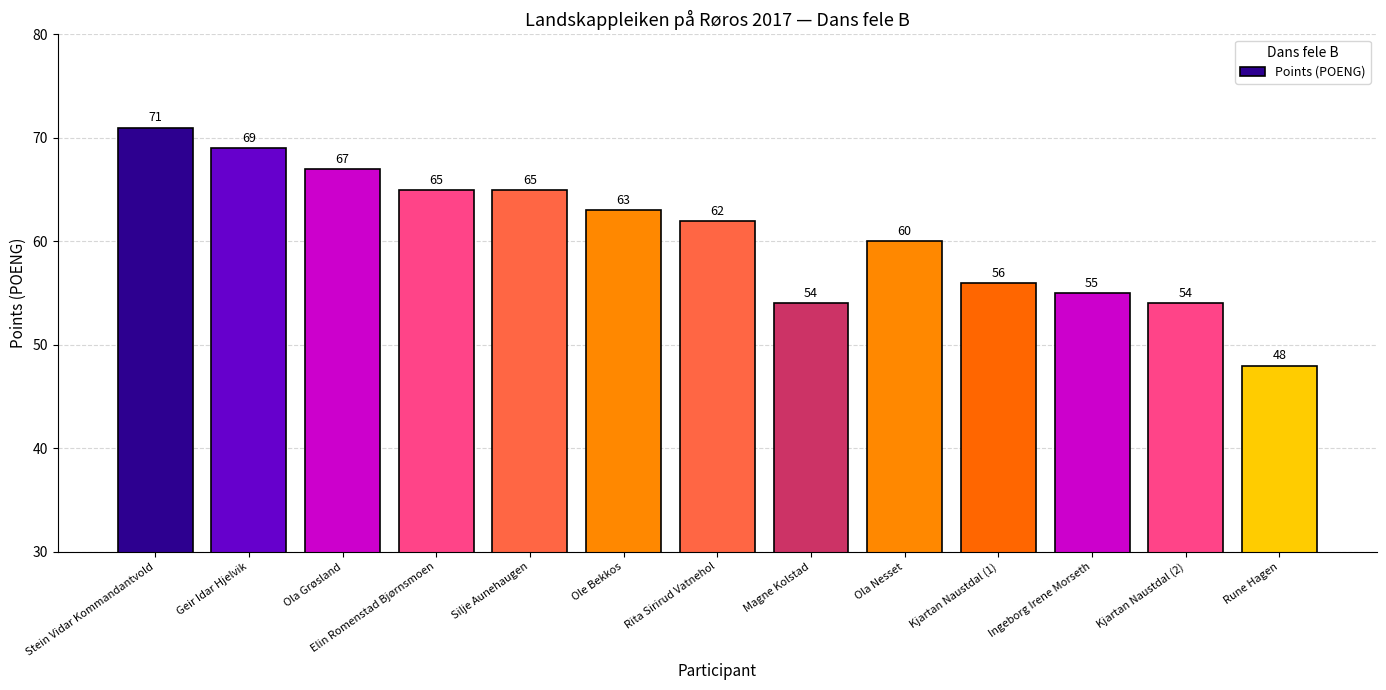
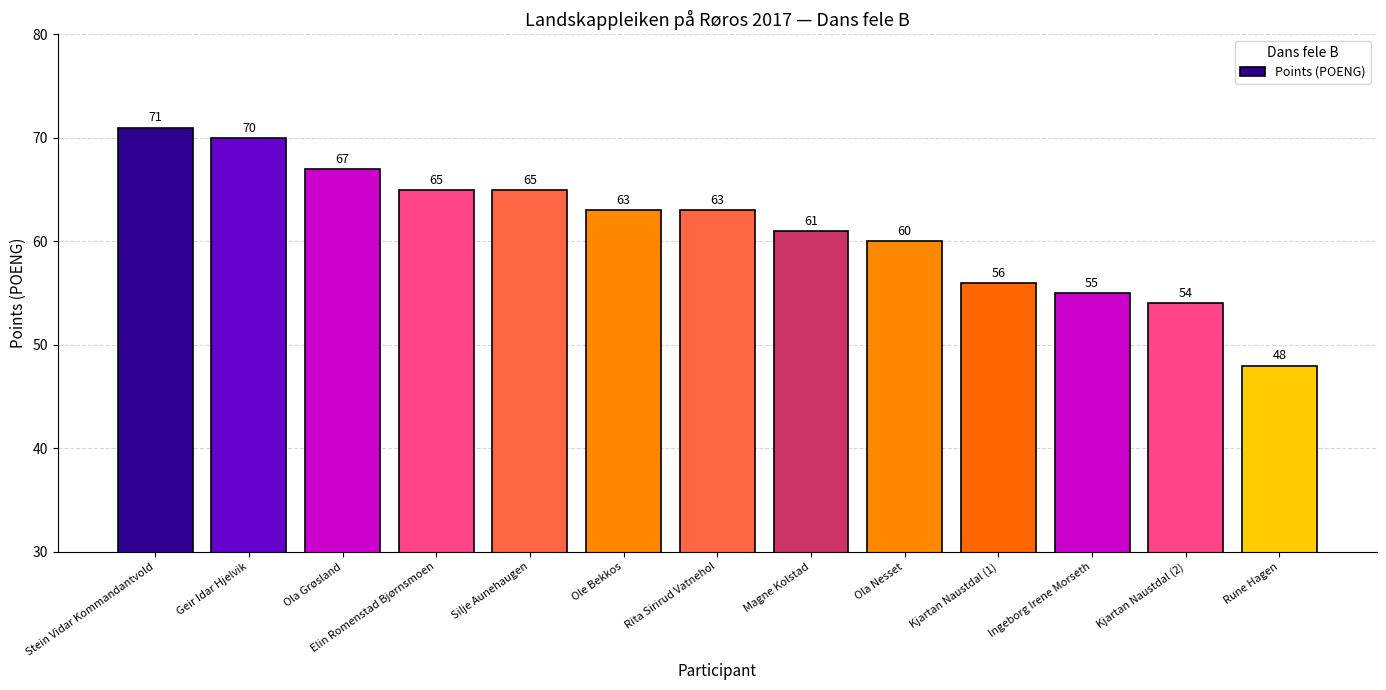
Geir Idar Hjelvik: 69 -> 70
Rita Sirirud Vatnehol: 62 -> 63
Magne Kolstad: 54 -> 61
